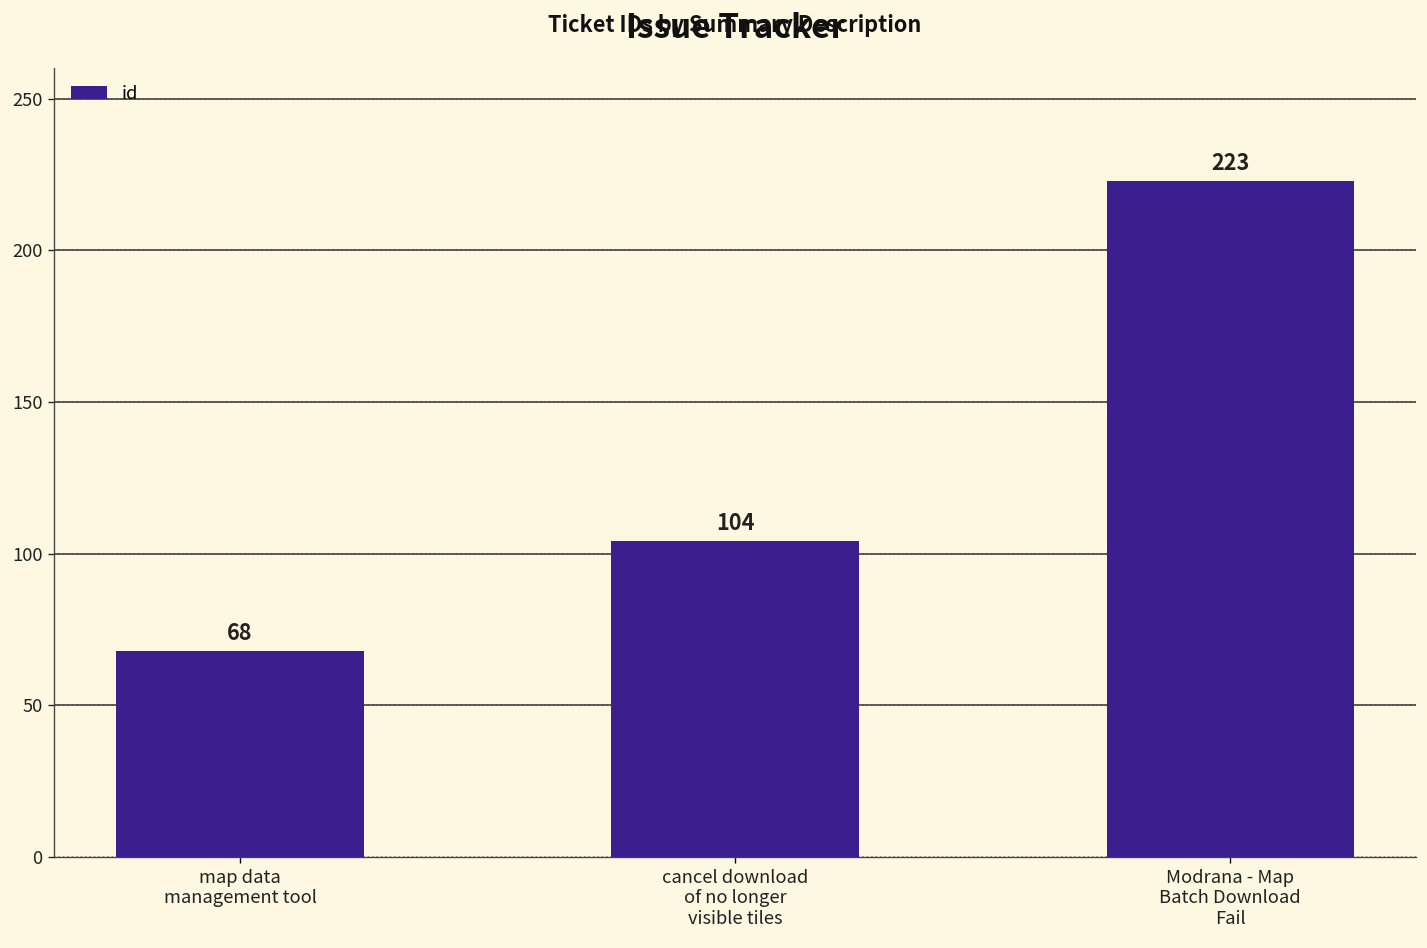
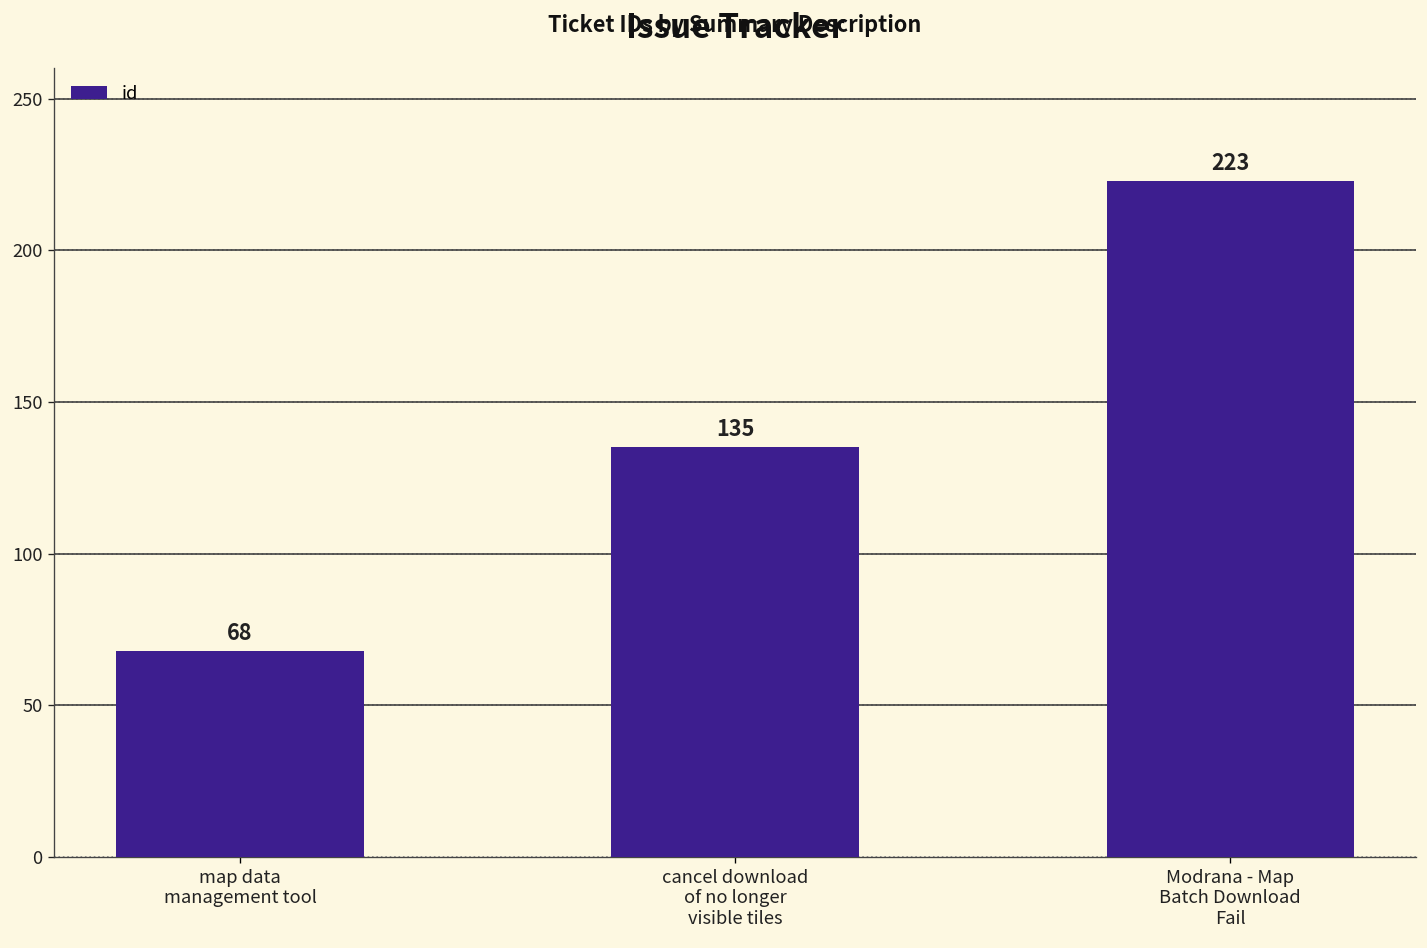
cancel download of no longer visible tiles: 104 -> 135
